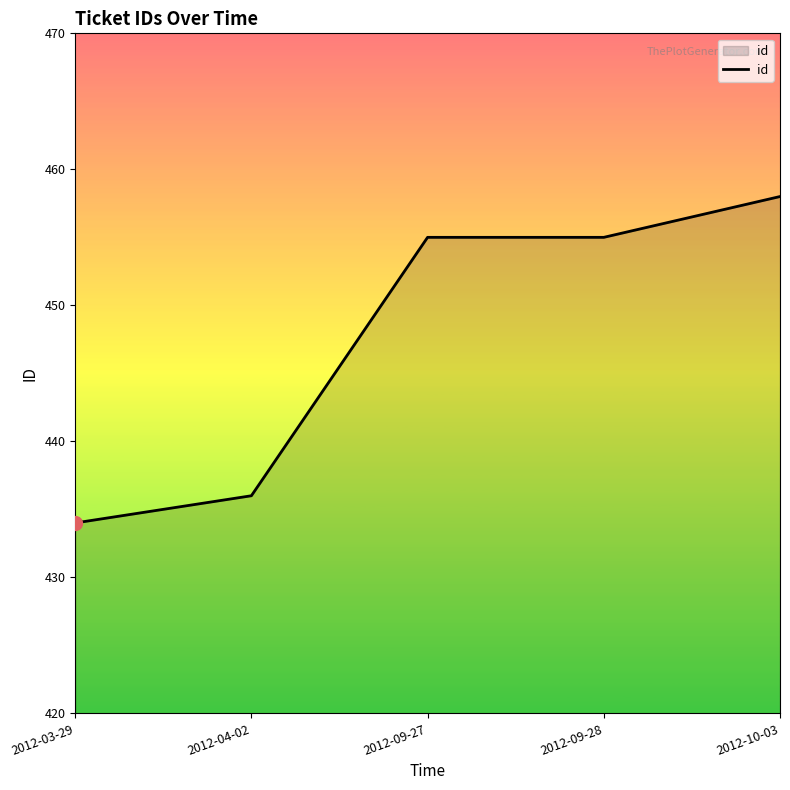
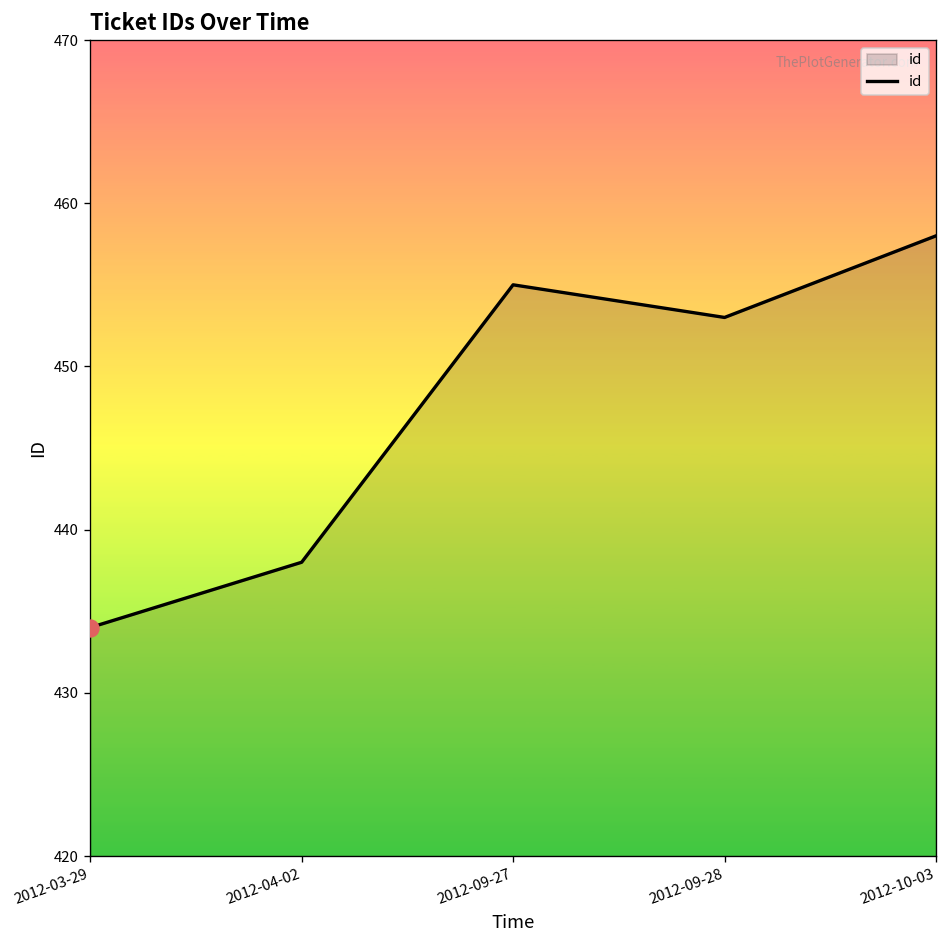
id, 2012-04-02: 436 -> 438
id, 2012-09-28: 455 -> 453
